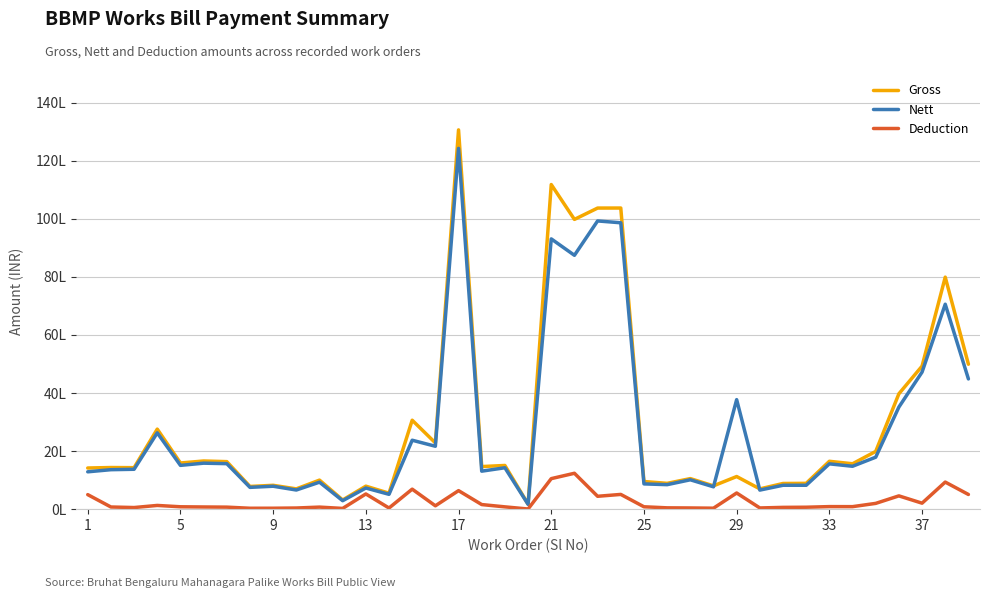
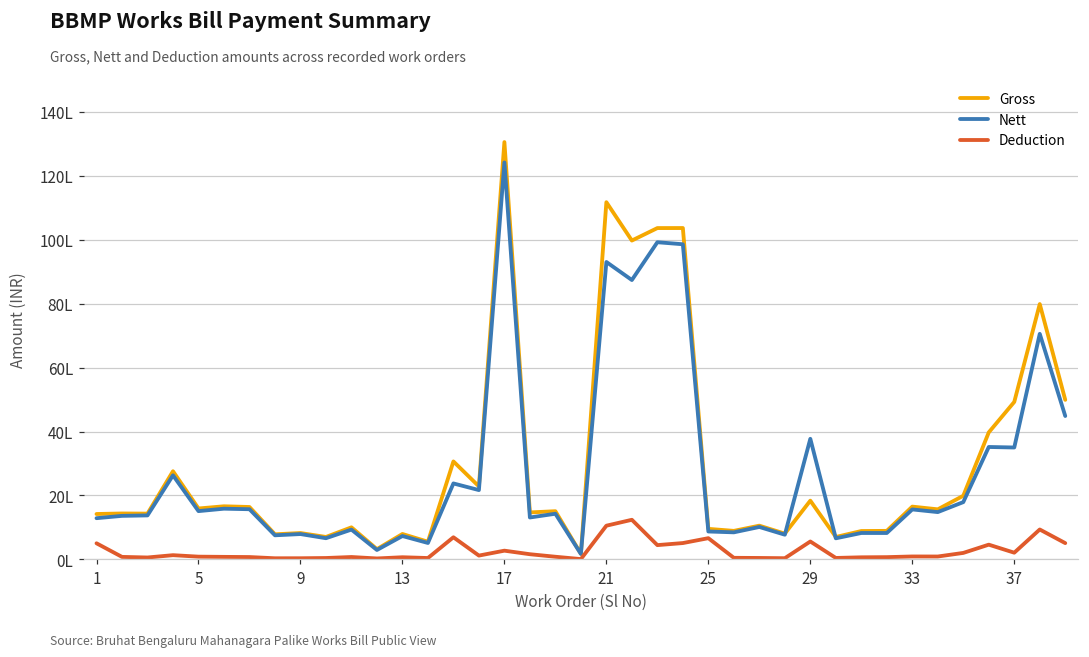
Deduction, 13: 5L -> 1L
Deduction, 17: 6L -> 3L
Deduction, 25: 1L -> 7L
Gross, 29: 11L -> 18L
Nett, 37: 47L -> 35L
